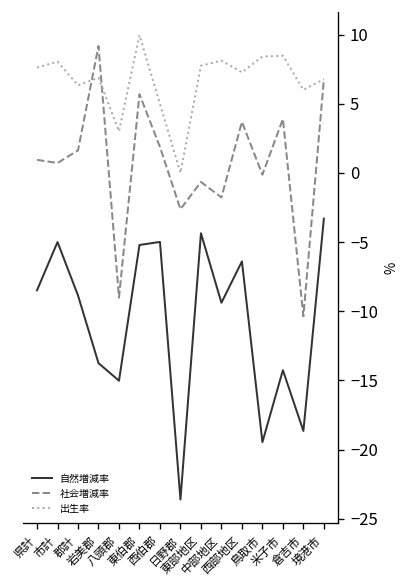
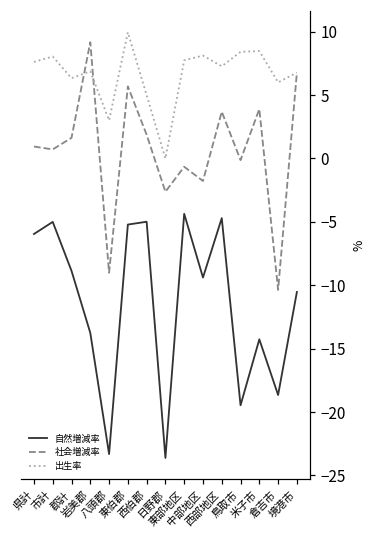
自然増減率, 県計: -8.5 -> -6.0
自然増減率, 八頭郡: -15.0 -> -23.3
自然増減率, 西部地区: -6.4 -> -4.7
自然増減率, 境港市: -3.3 -> -10.5
